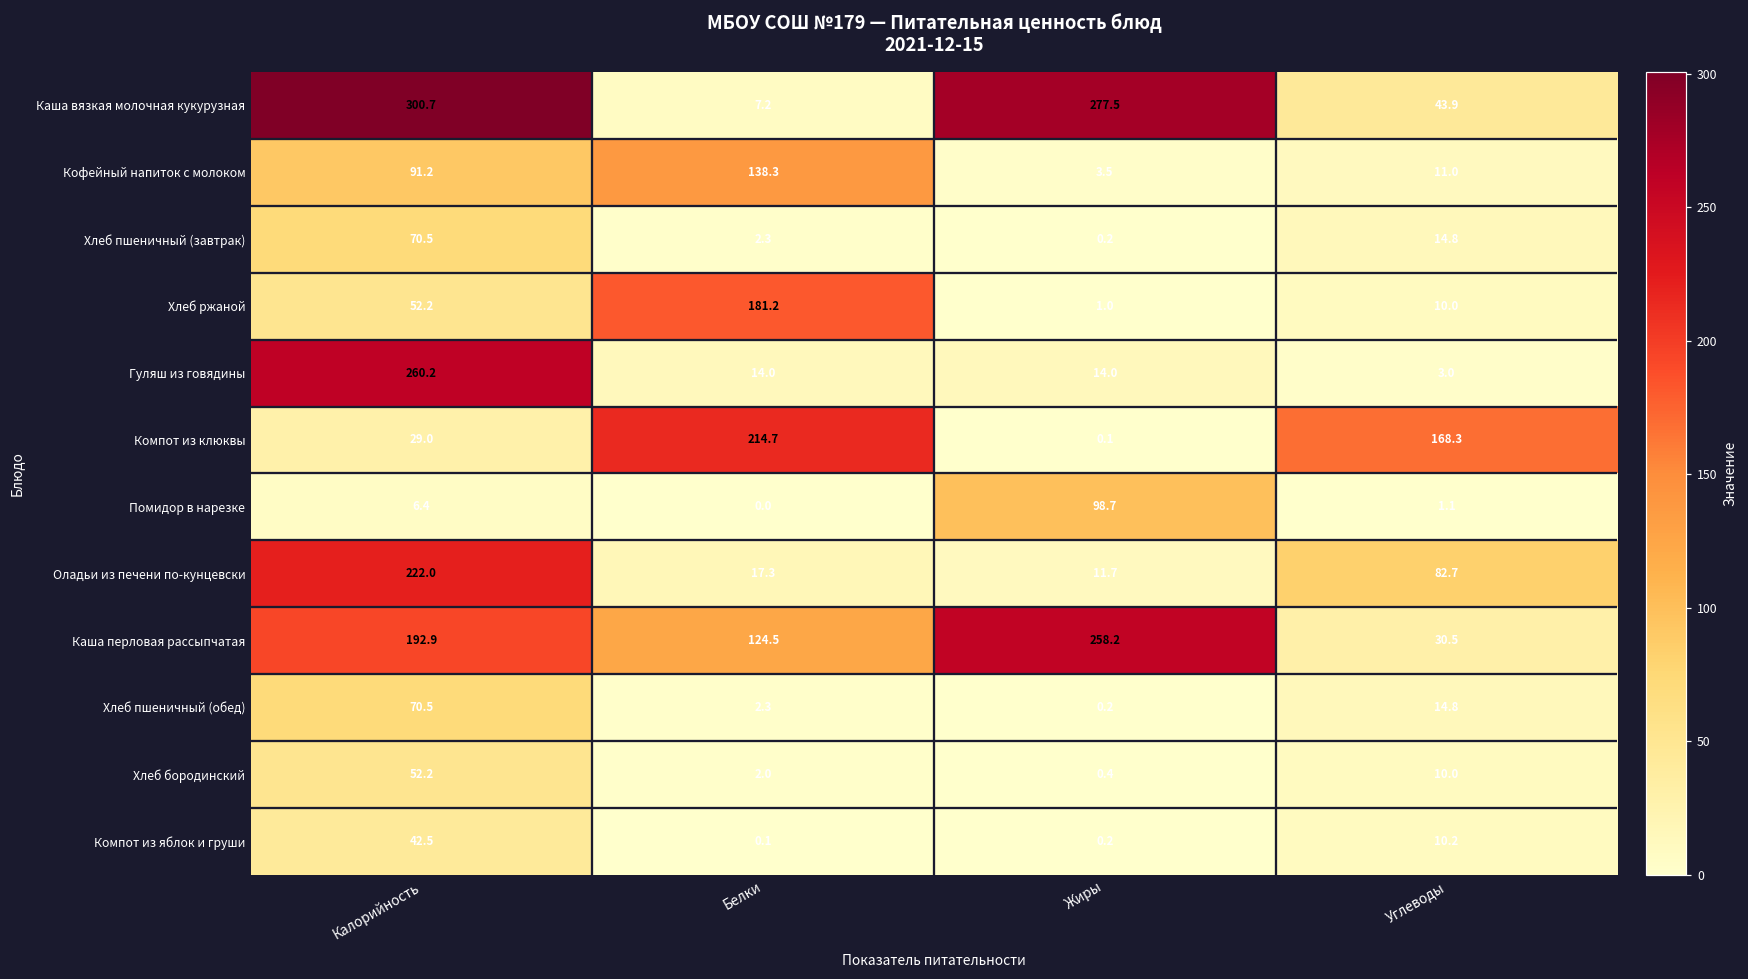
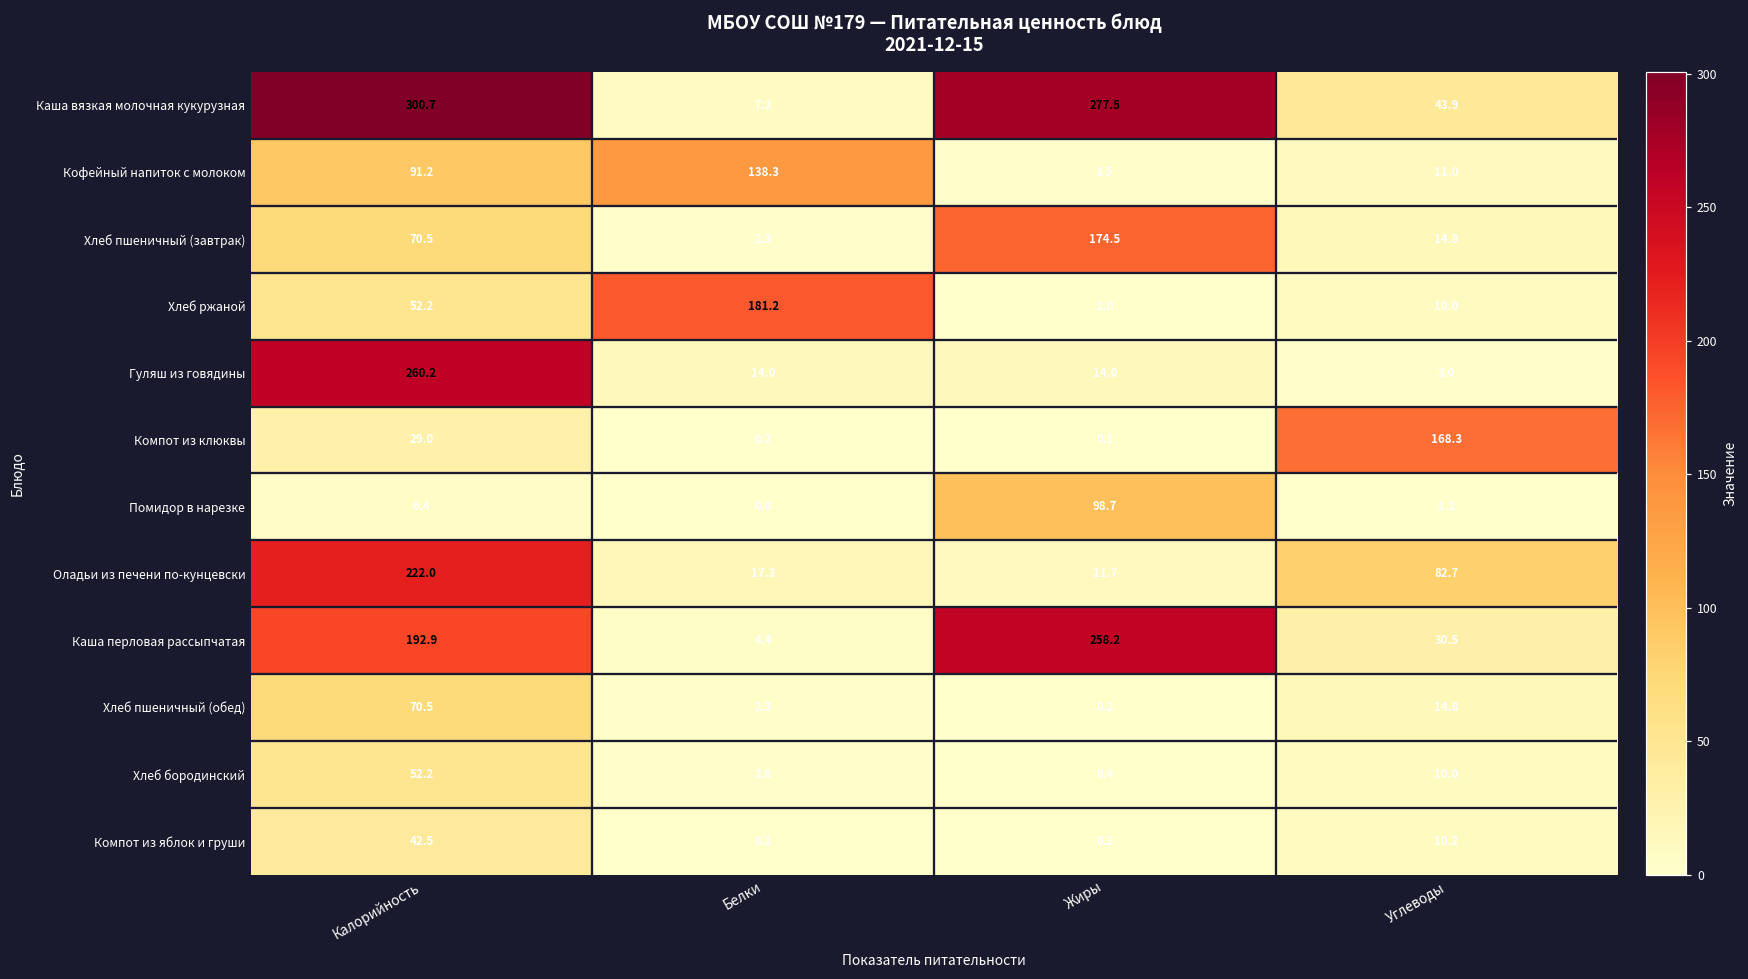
Хлеб пшеничный (завтрак), Жиры: 0.2 -> 174.5
Компот из клюквы, Белки: 214.7 -> 0.2
Каша перловая рассыпчатая, Белки: 124.5 -> 4.4
